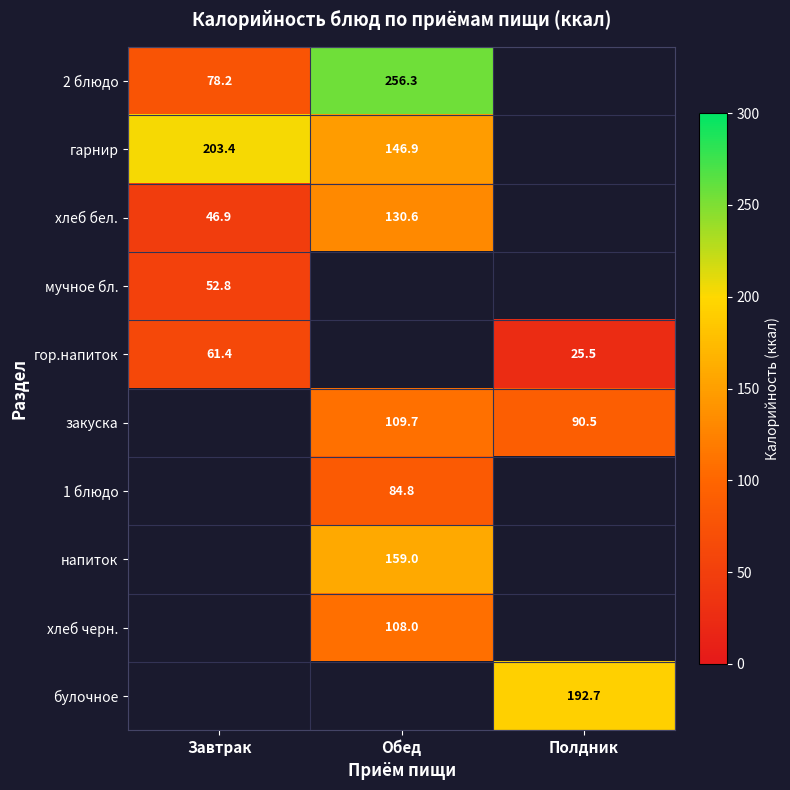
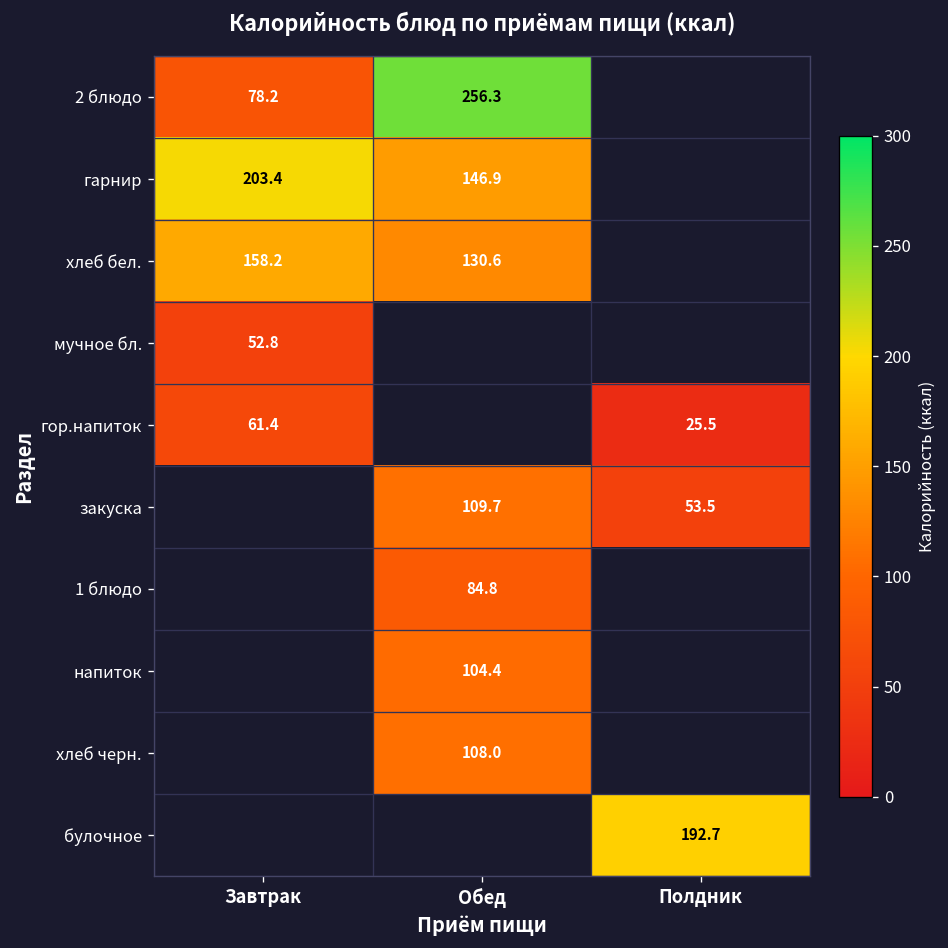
хлеб бел., Завтрак: 46.9 -> 158.2
закуска, Полдник: 90.5 -> 53.5
напиток, Обед: 159.0 -> 104.4
